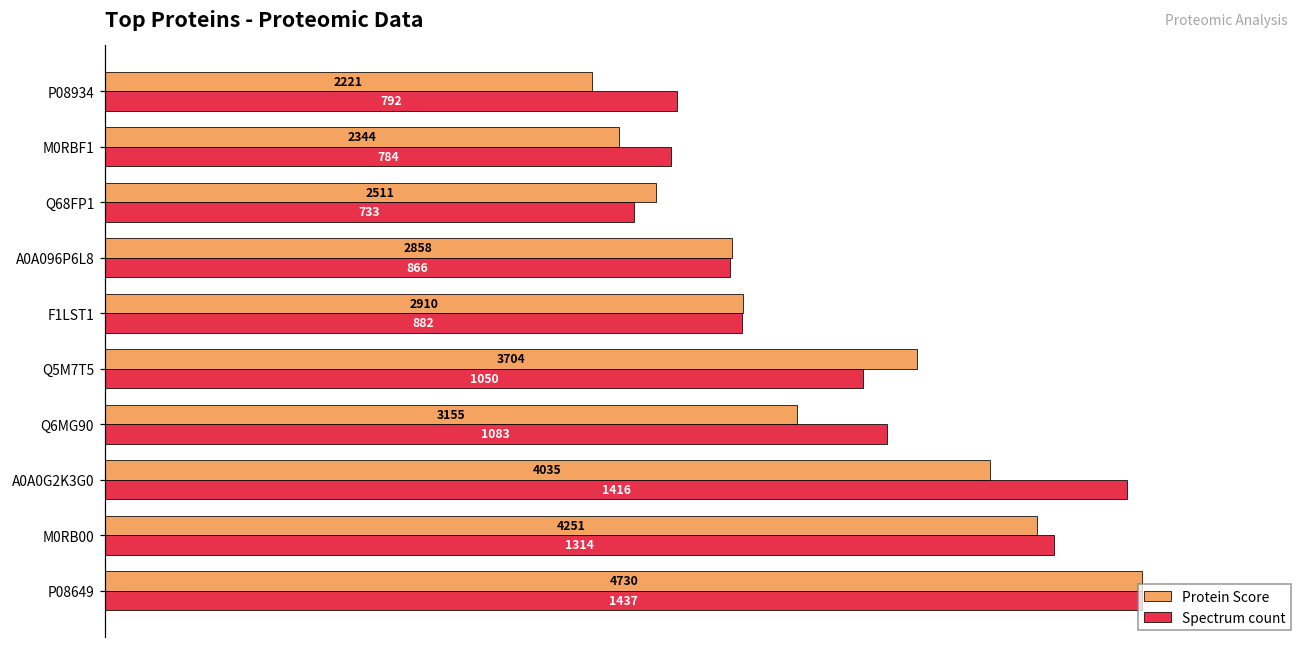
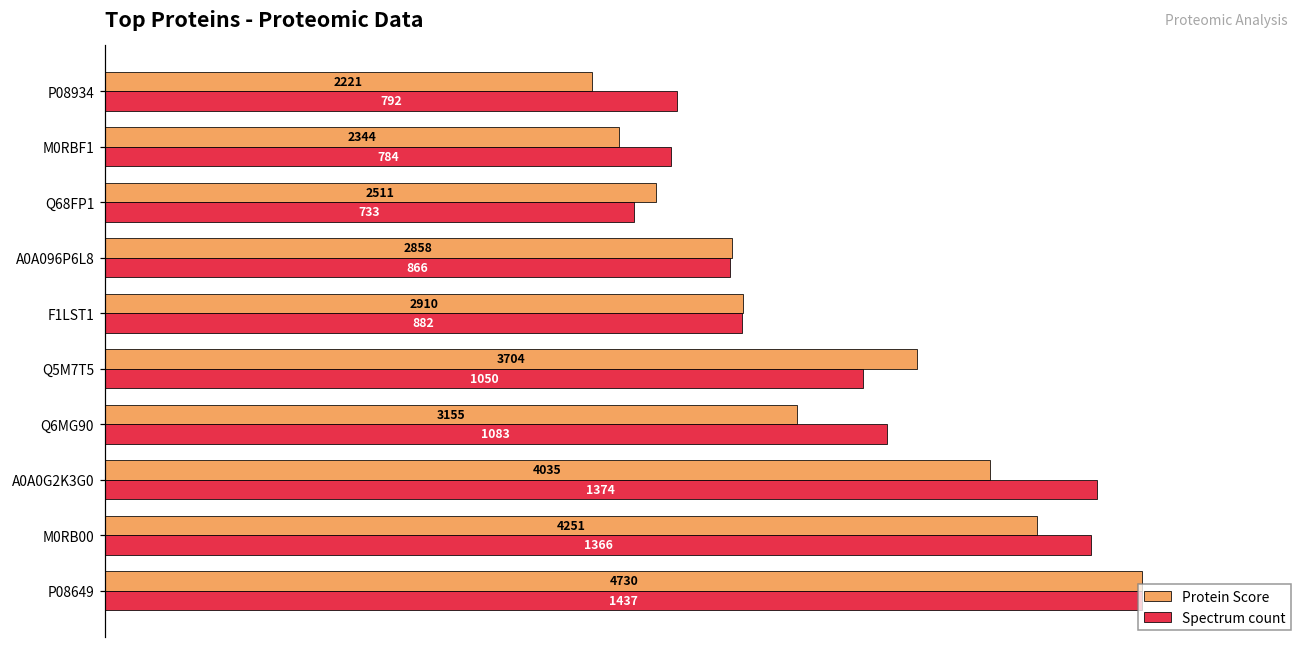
Spectrum count, A0A0G2K3G0: 1416 -> 1374
Spectrum count, M0RB00: 1314 -> 1366
